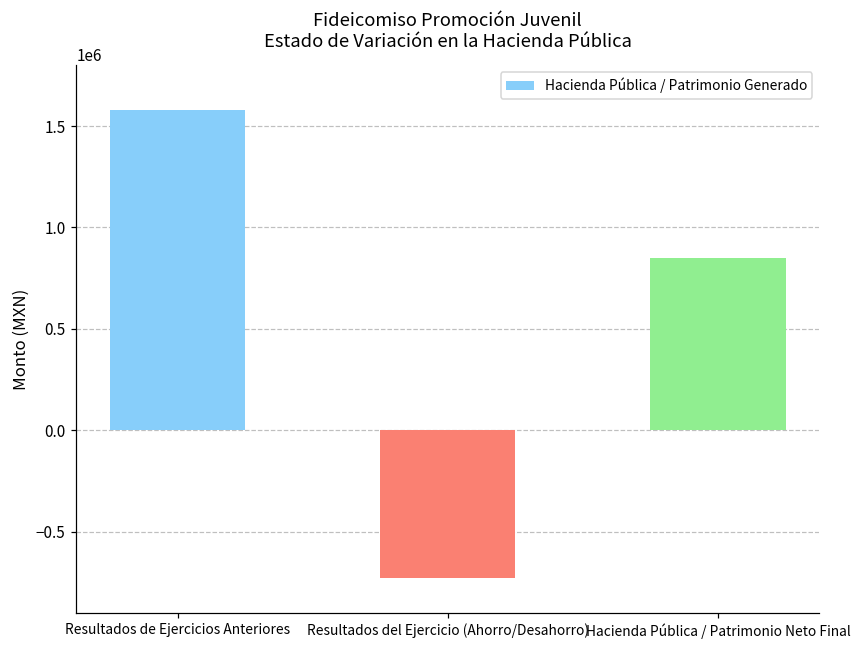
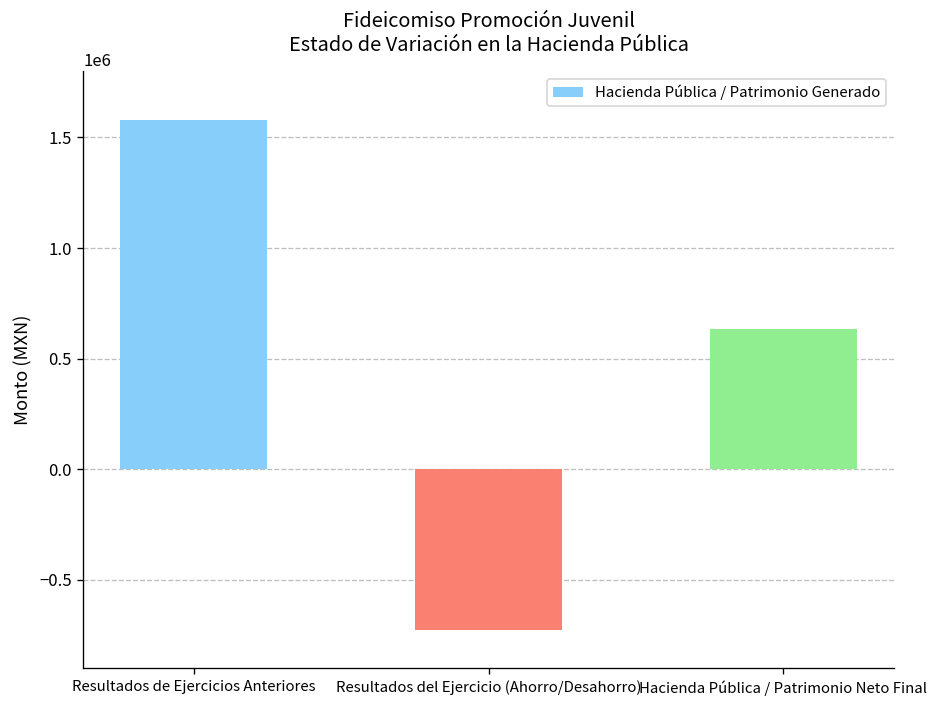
Hacienda Pública / Patrimonio Neto Final: 850000 -> 630000
